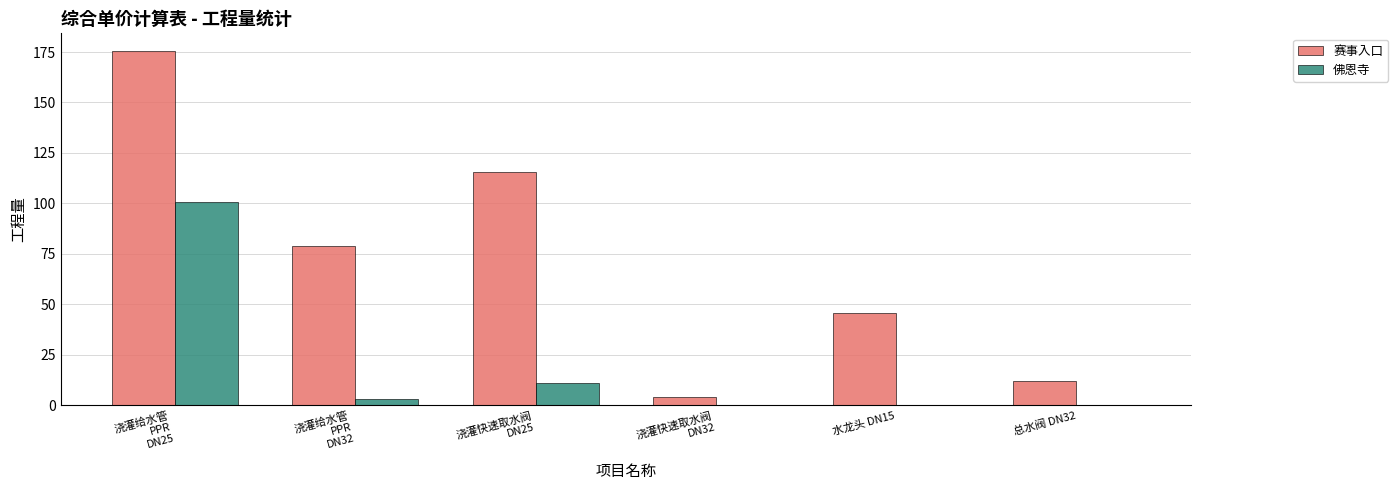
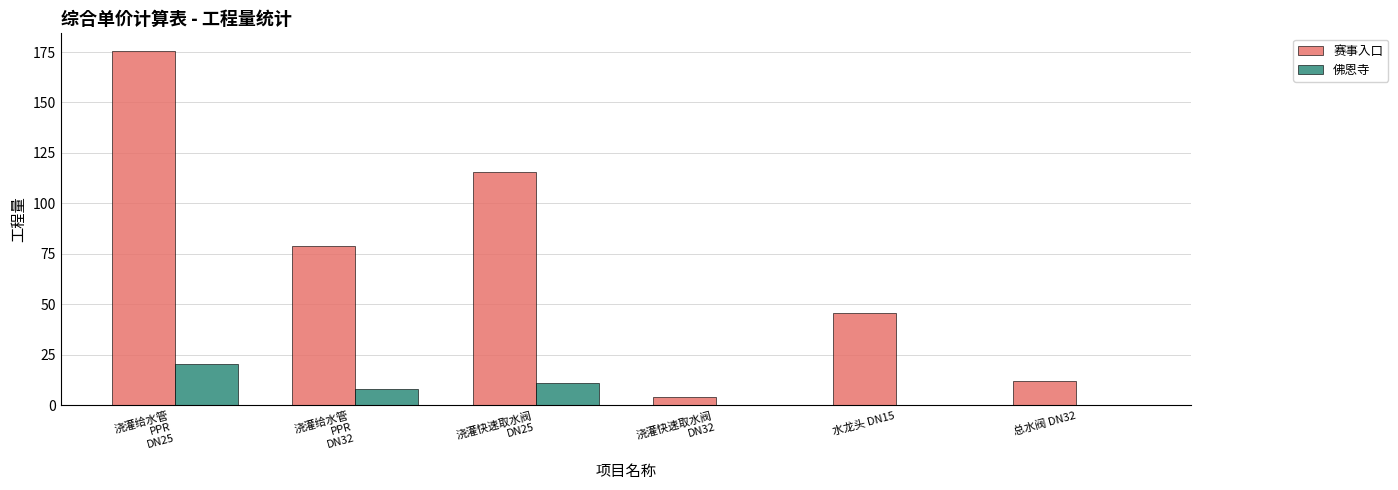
佛恩寺, 浇灌给水管 PPR DN25: 101 -> 20
佛恩寺, 浇灌给水管 PPR DN32: 3 -> 8
